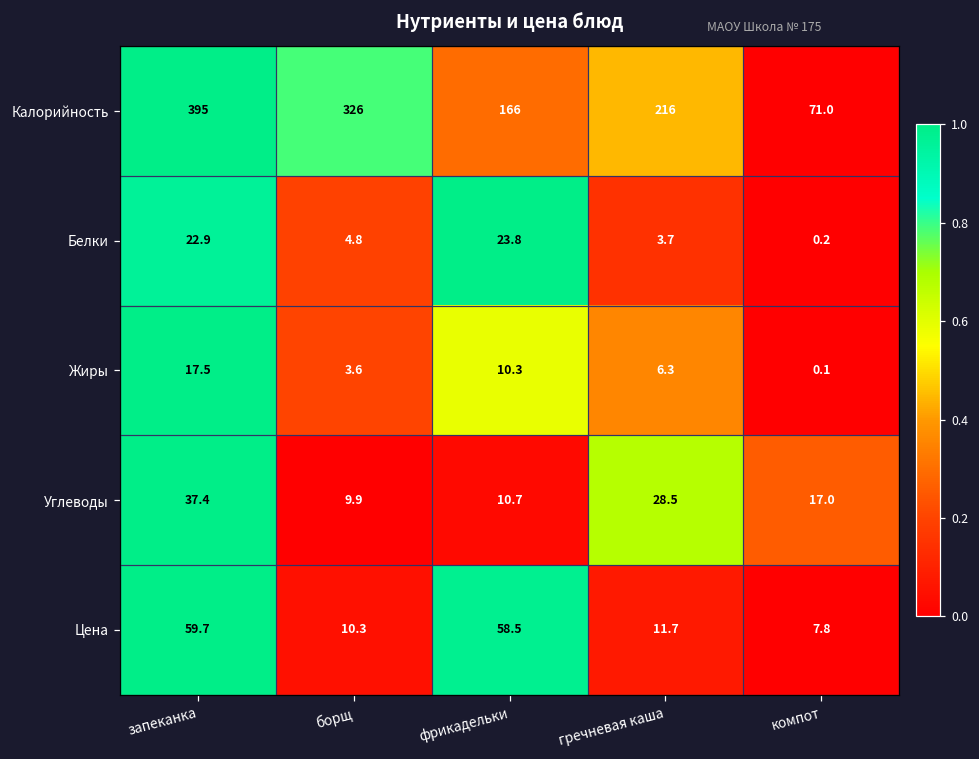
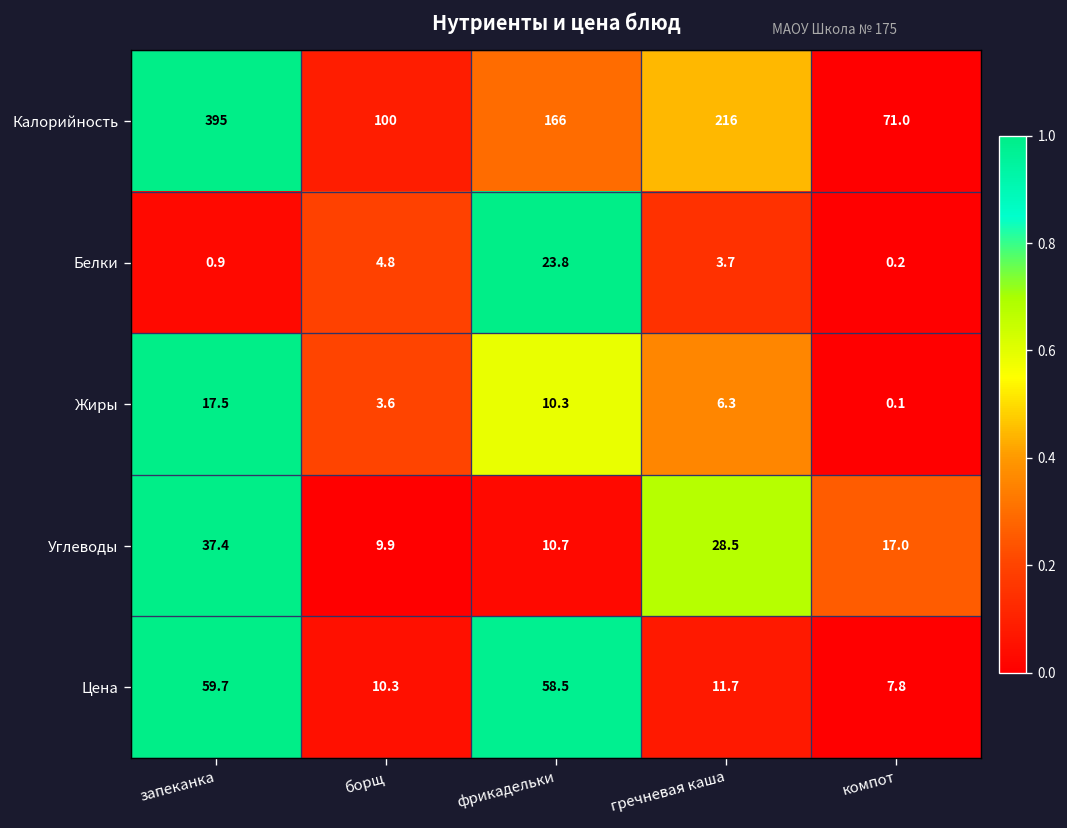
Калорийность, борщ: 326 -> 100
Белки, запеканка: 22.9 -> 0.9
